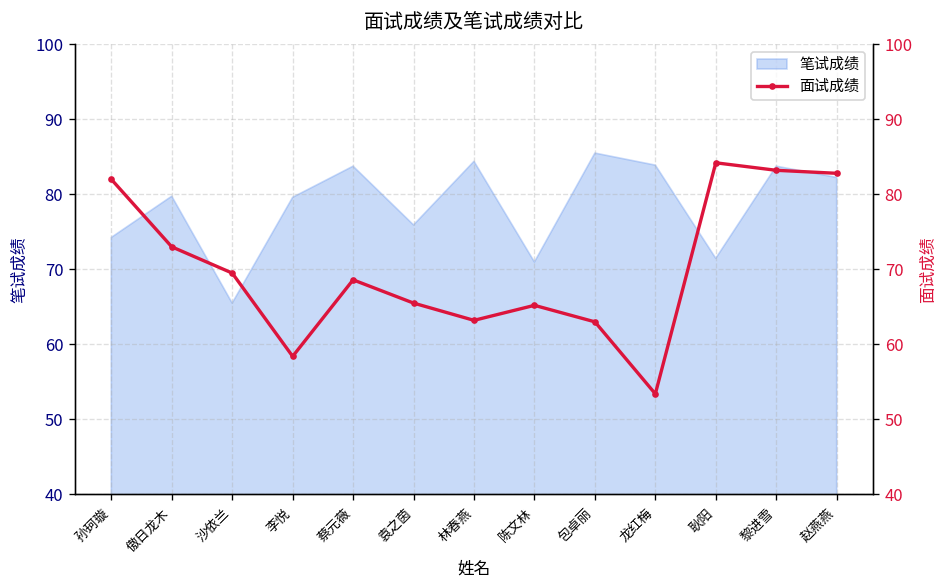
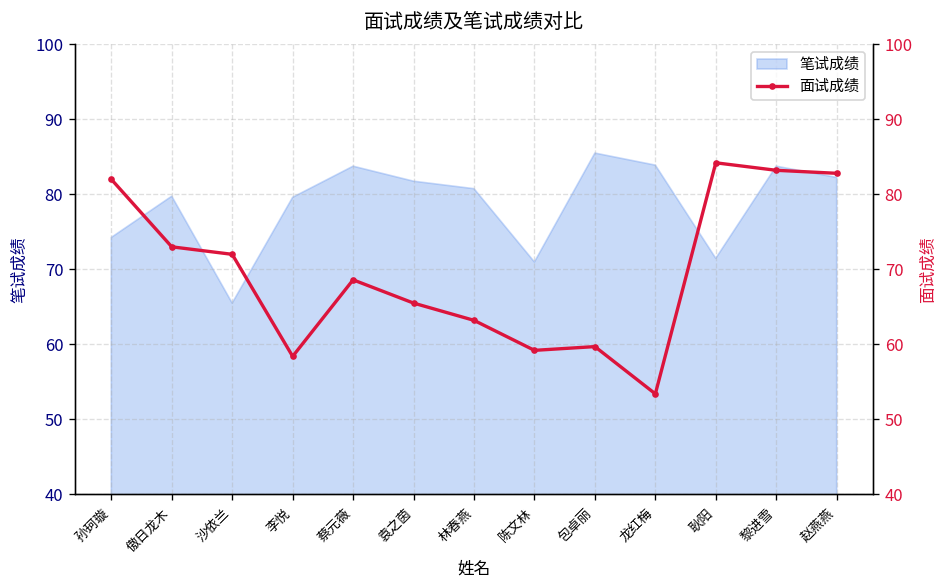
笔试成绩, 袁之茵: 76 -> 82
笔试成绩, 林春燕: 84 -> 81
面试成绩, 沙依兰: 70 -> 72
面试成绩, 陈文林: 65 -> 59
面试成绩, 包卓丽: 63 -> 60
